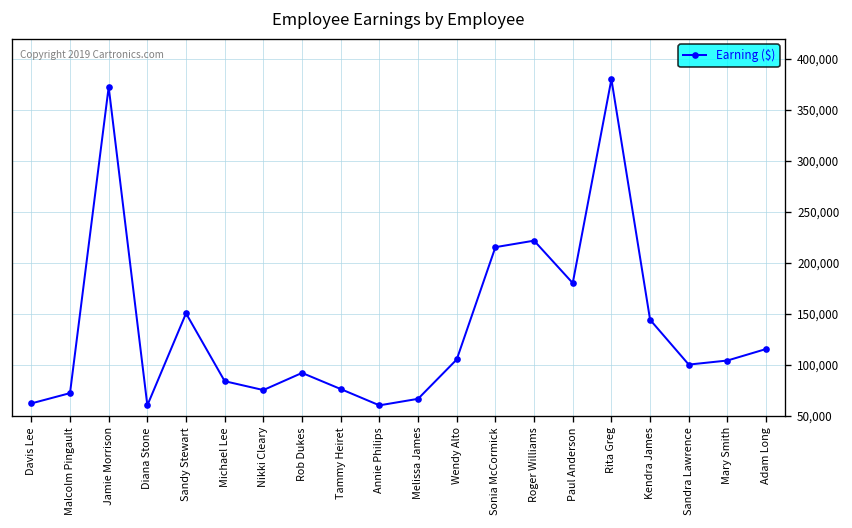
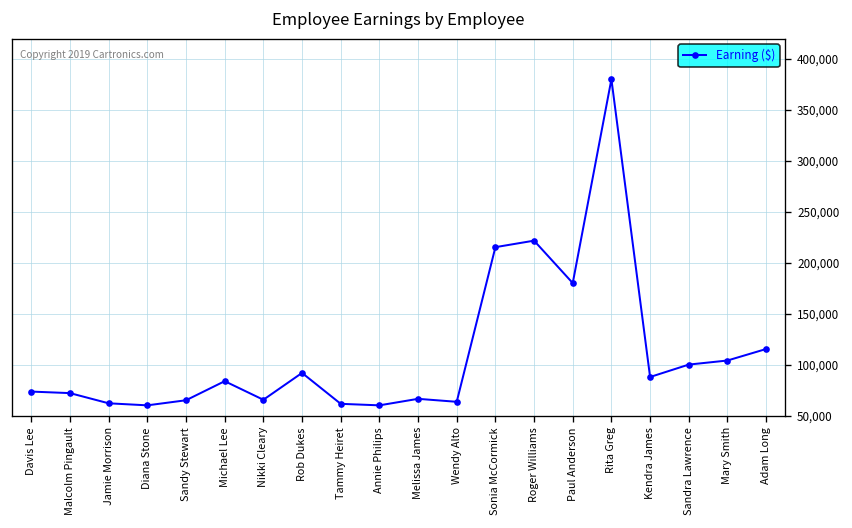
Davis Lee: 60,000 -> 70,000
Jamie Morrison: 370,000 -> 60,000
Sandy Stewart: 150,000 -> 70,000
Nikki Cleary: 80,000 -> 70,000
Tammy Heiret: 80,000 -> 60,000
Wendy Alto: 110,000 -> 60,000
Kendra James: 140,000 -> 90,000
